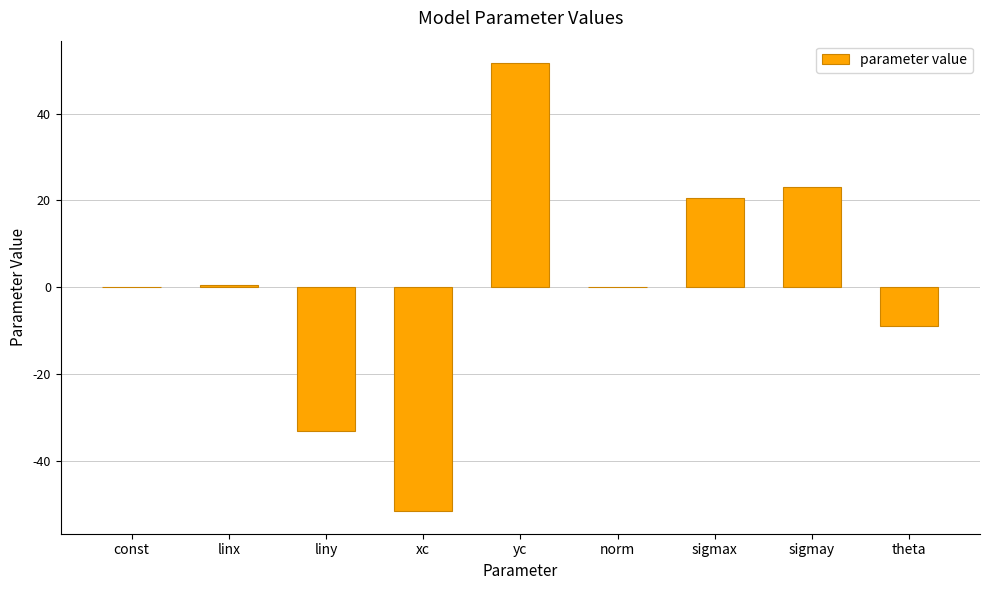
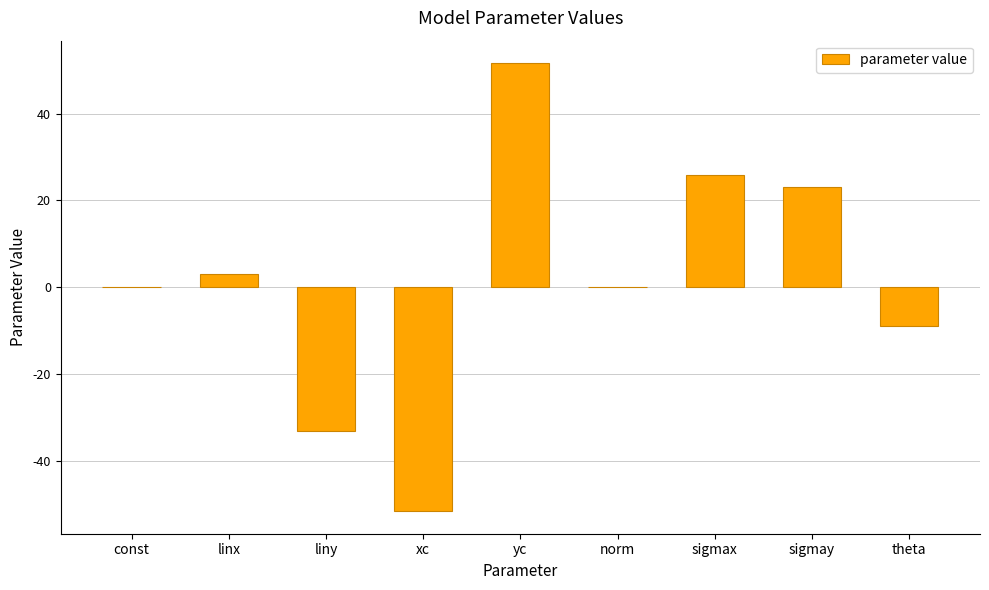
linx: 0 -> 3
sigmax: 21 -> 26
